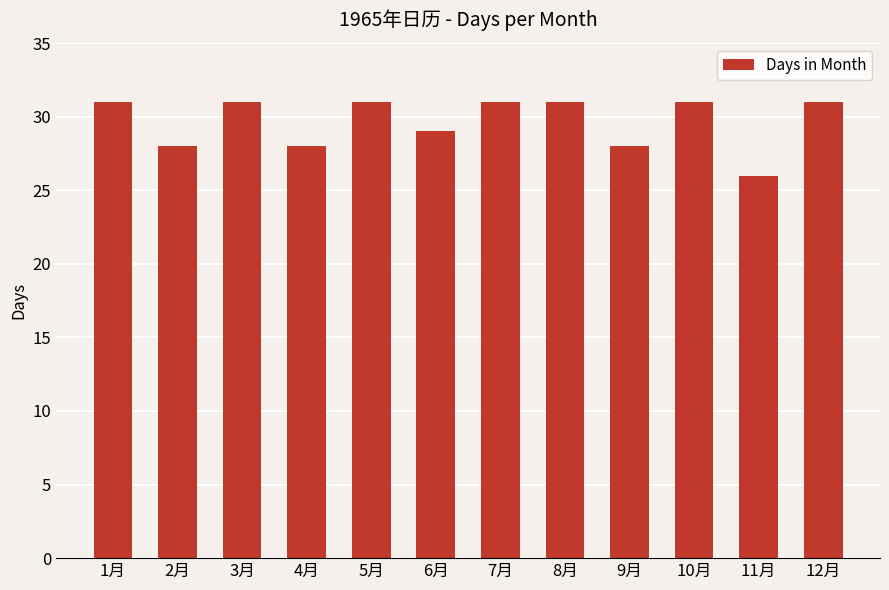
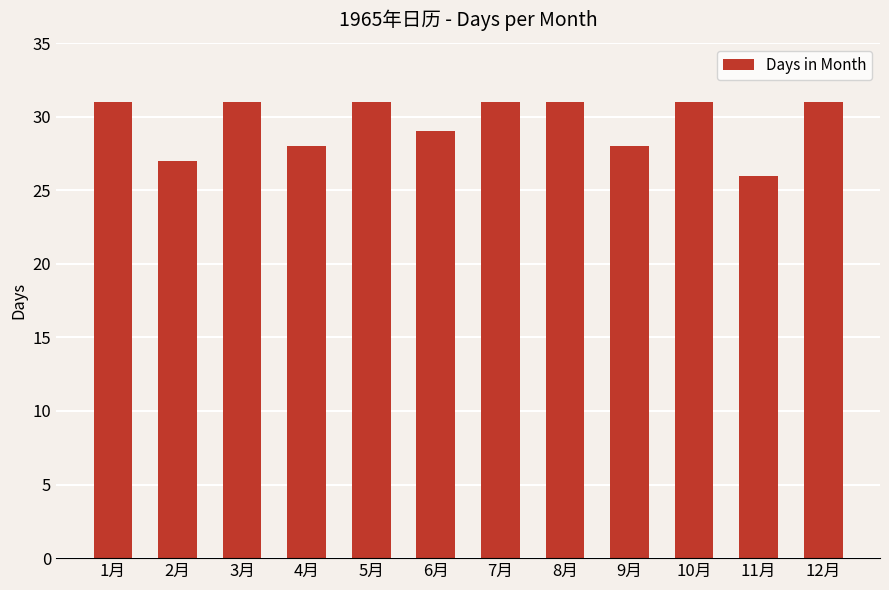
2月: 28 -> 27
